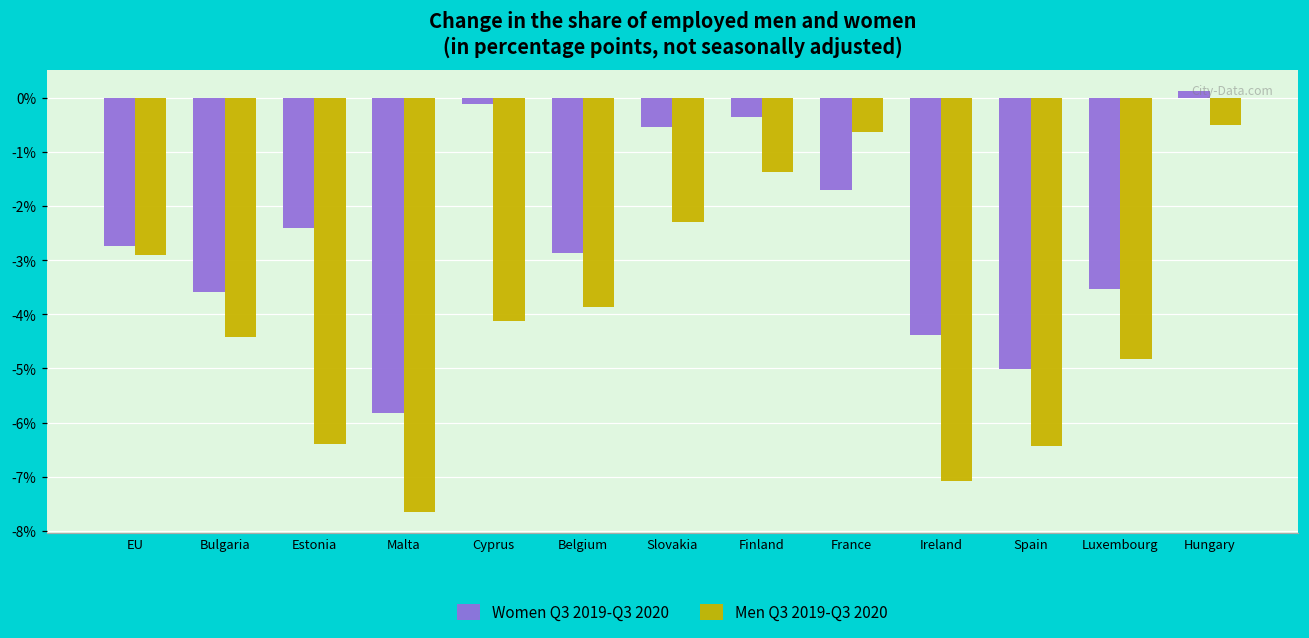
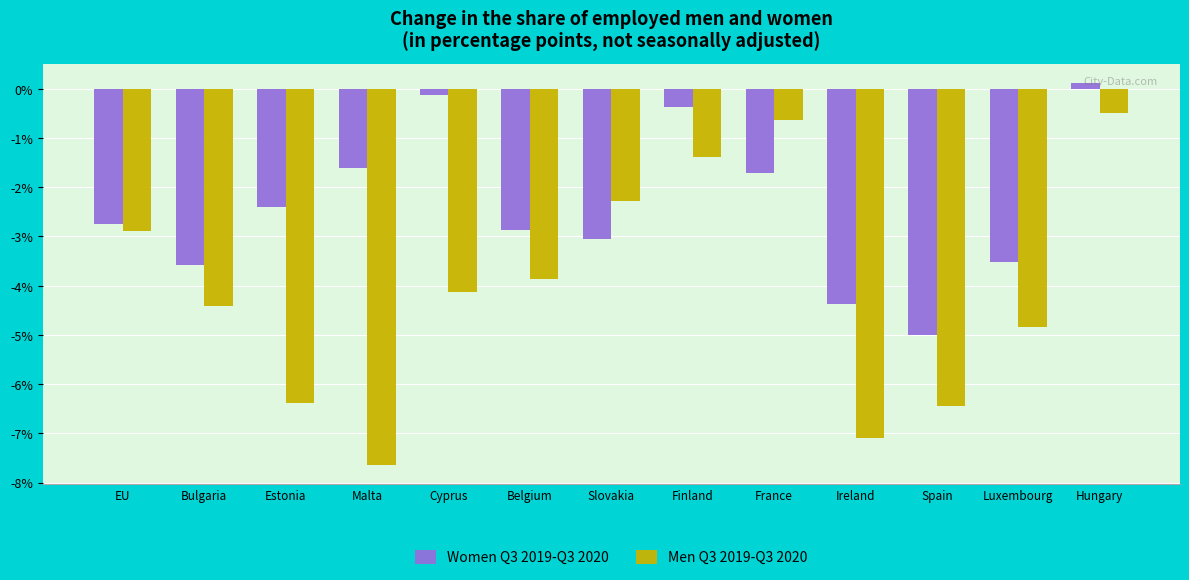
Women Q3 2019-Q3 2020, Malta: -5.8% -> -1.6%
Women Q3 2019-Q3 2020, Slovakia: -0.5% -> -3.0%
